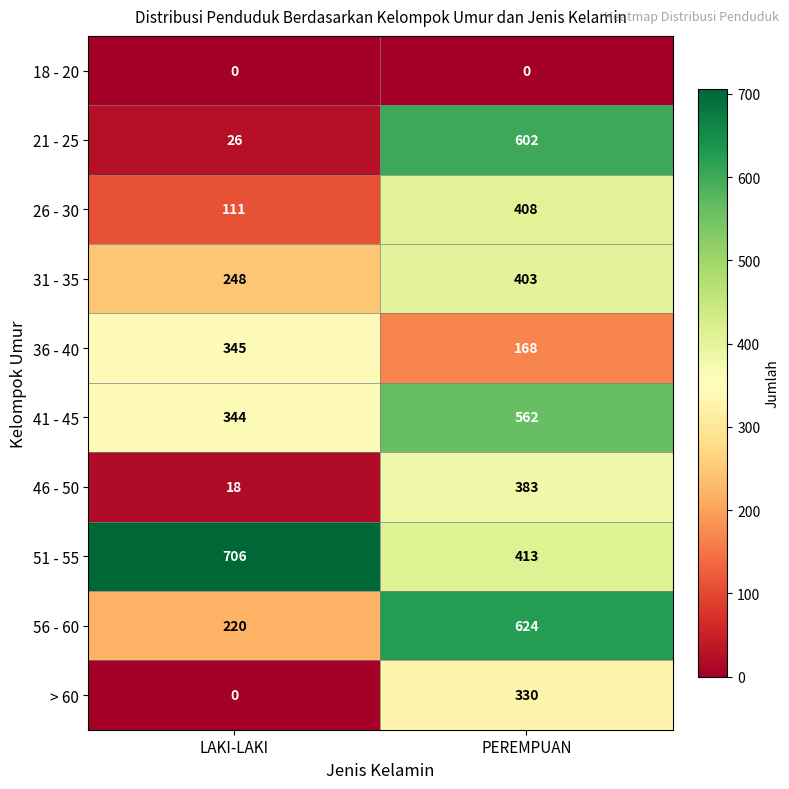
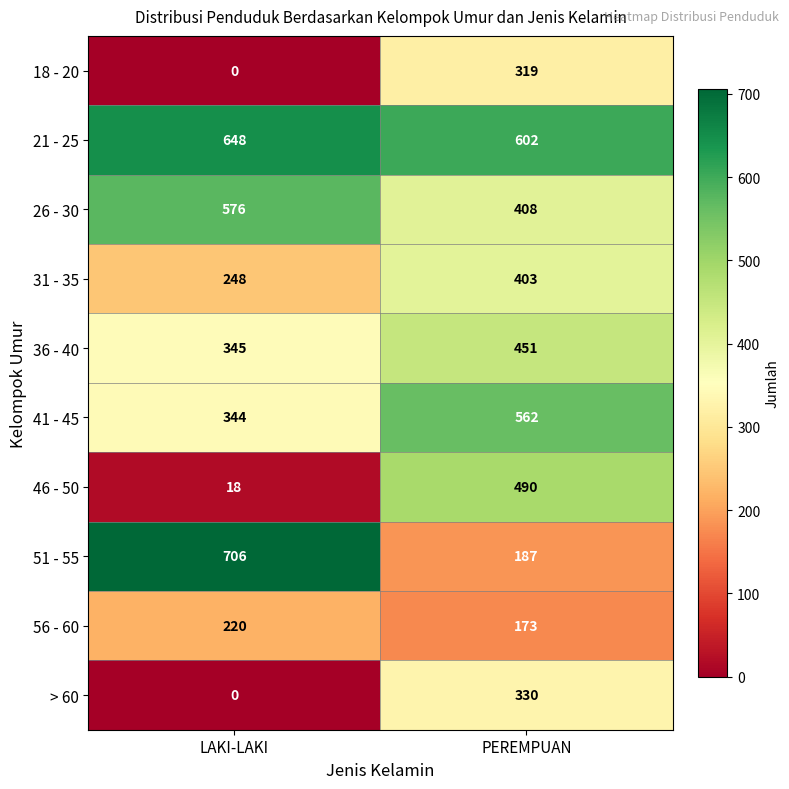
18 - 20, PEREMPUAN: 0 -> 319
21 - 25, LAKI-LAKI: 26 -> 648
26 - 30, LAKI-LAKI: 111 -> 576
36 - 40, PEREMPUAN: 168 -> 451
46 - 50, PEREMPUAN: 383 -> 490
51 - 55, PEREMPUAN: 413 -> 187
56 - 60, PEREMPUAN: 624 -> 173
